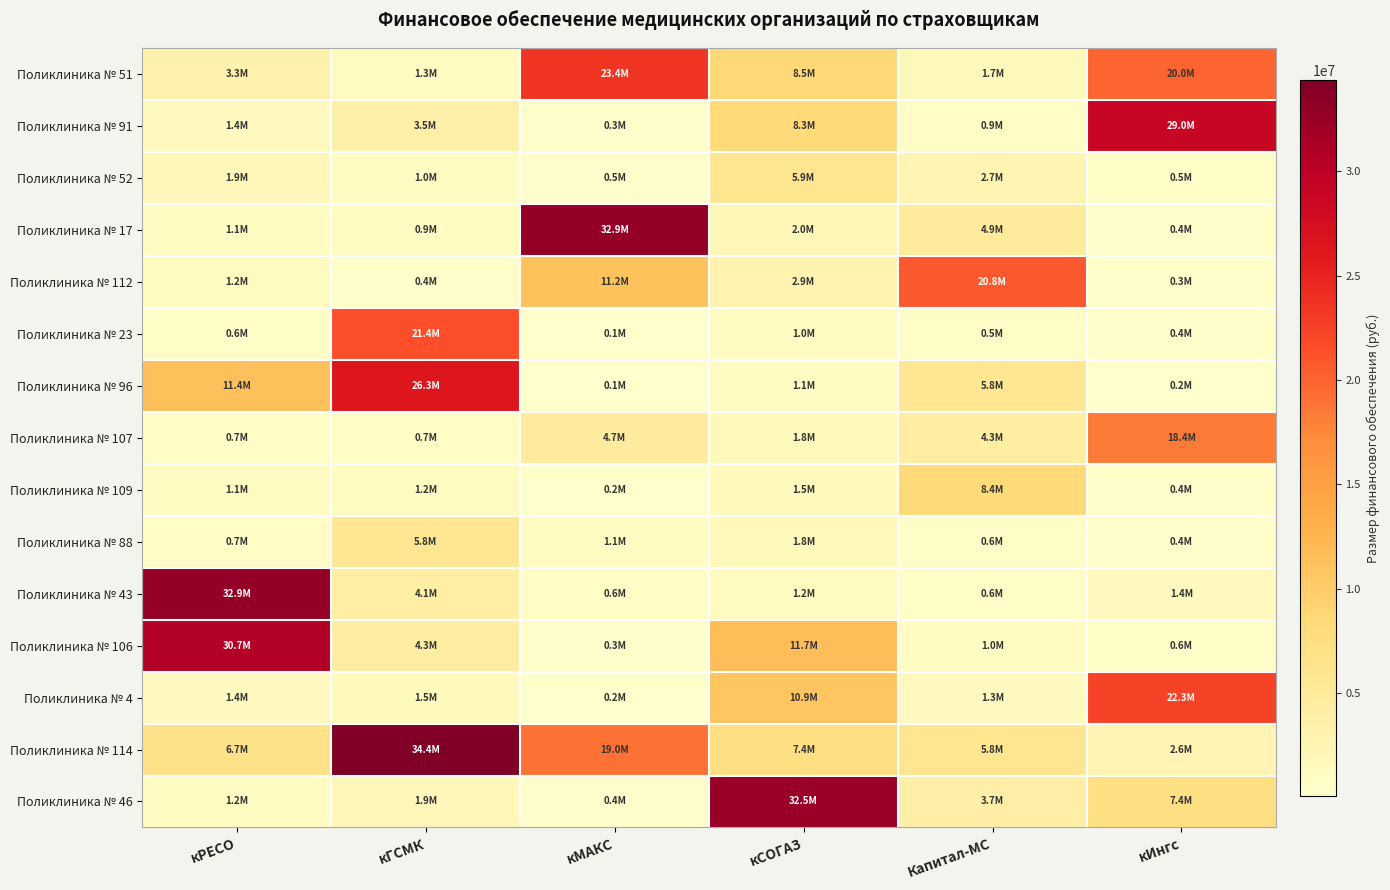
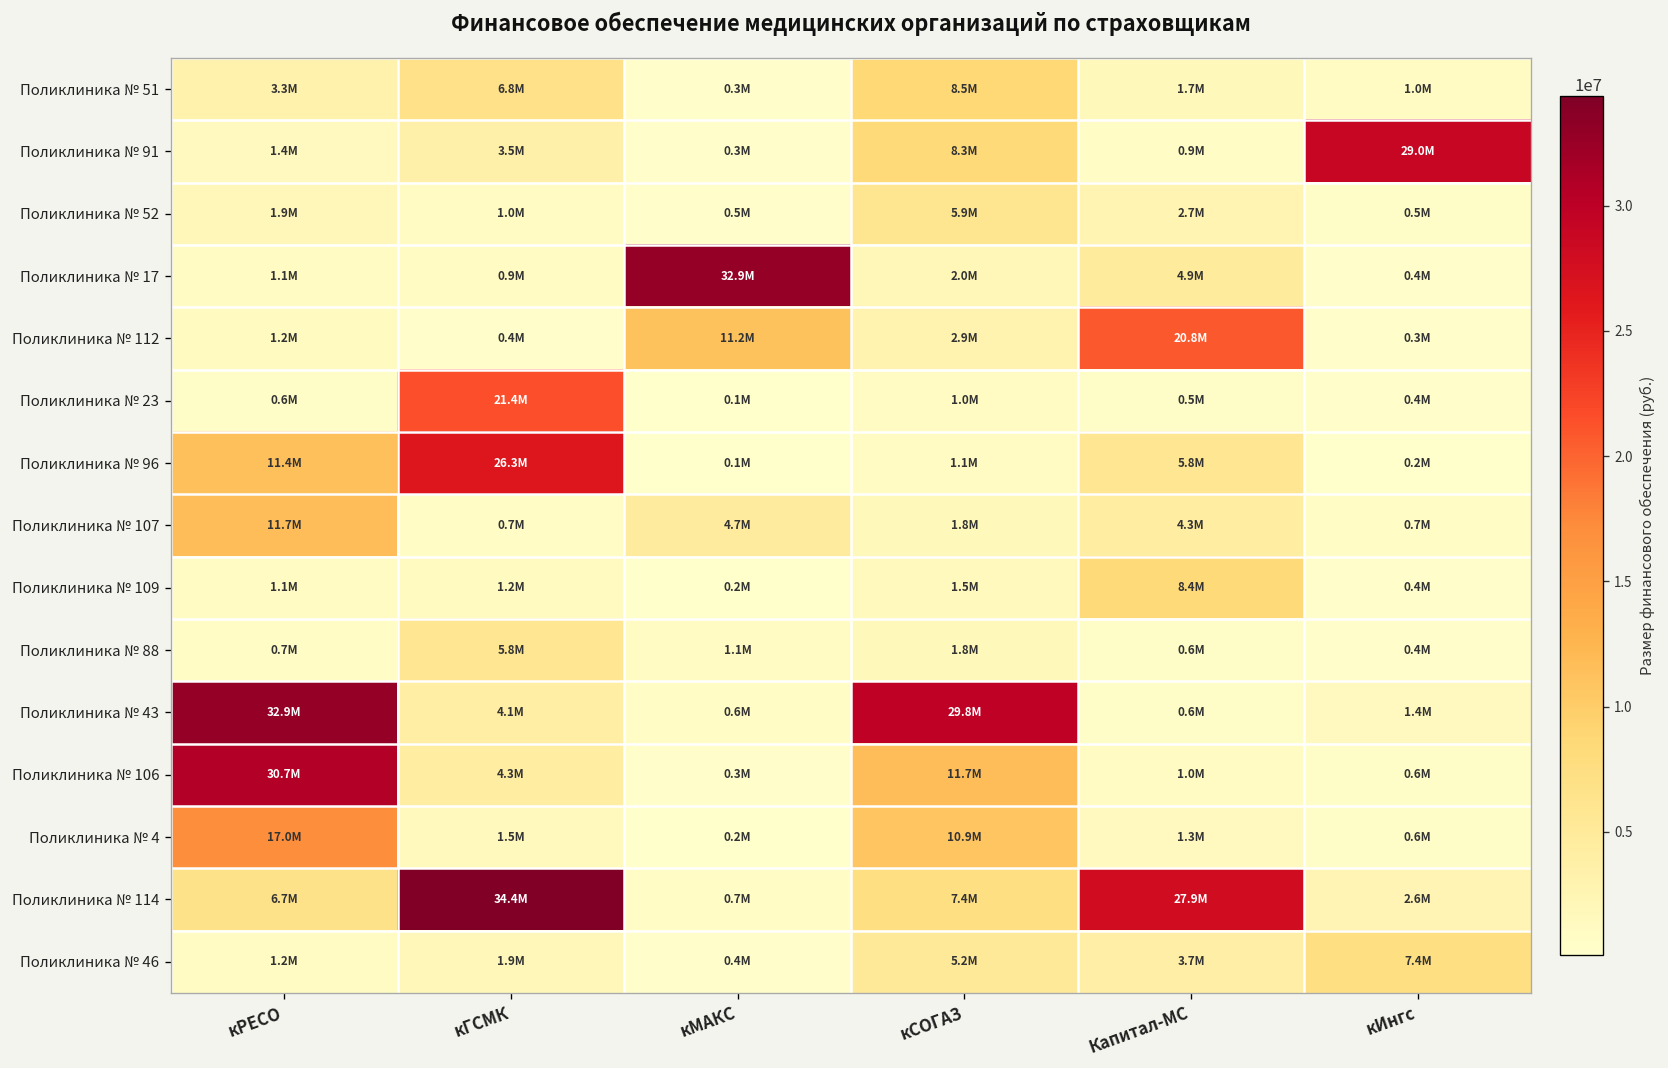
Поликлиника № 51, кГСМК: 1.3M -> 6.8M
Поликлиника № 51, кМАКС: 23.4M -> 0.3M
Поликлиника № 51, кИнгс: 20.0M -> 1.0M
Поликлиника № 107, кРЕСО: 0.7M -> 11.7M
Поликлиника № 107, кИнгс: 18.4M -> 0.7M
Поликлиника № 43, кСОГАЗ: 1.2M -> 29.8M
Поликлиника № 4, кРЕСО: 1.4M -> 17.0M
Поликлиника № 4, кИнгс: 22.3M -> 0.6M
Поликлиника № 114, кМАКС: 19.0M -> 0.7M
Поликлиника № 114, Капитал-МС: 5.8M -> 27.9M
Поликлиника № 46, кСОГАЗ: 32.5M -> 5.2M
